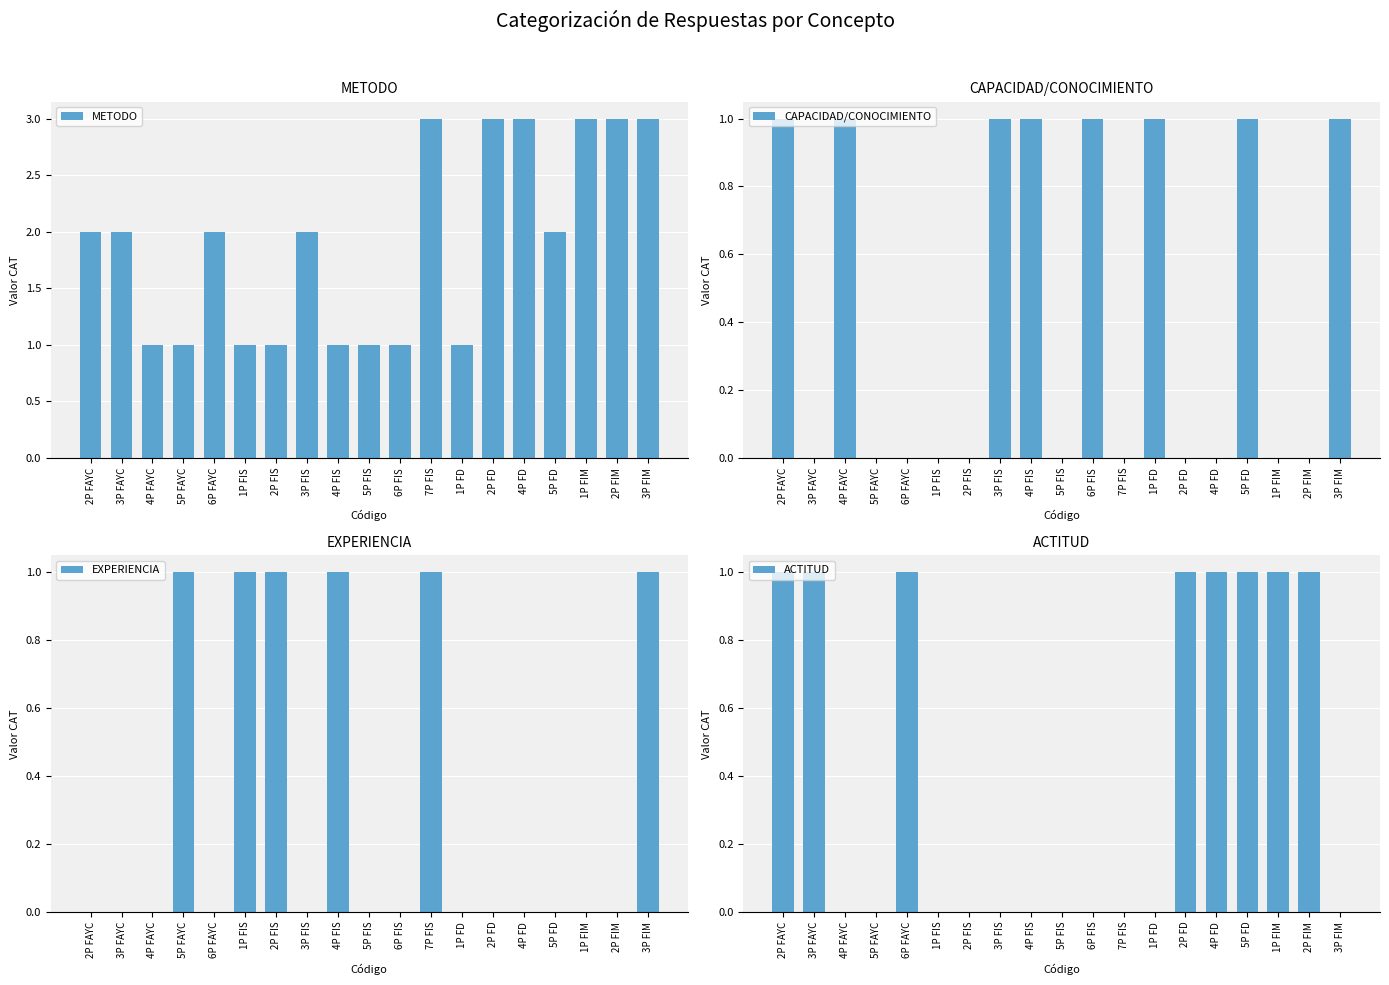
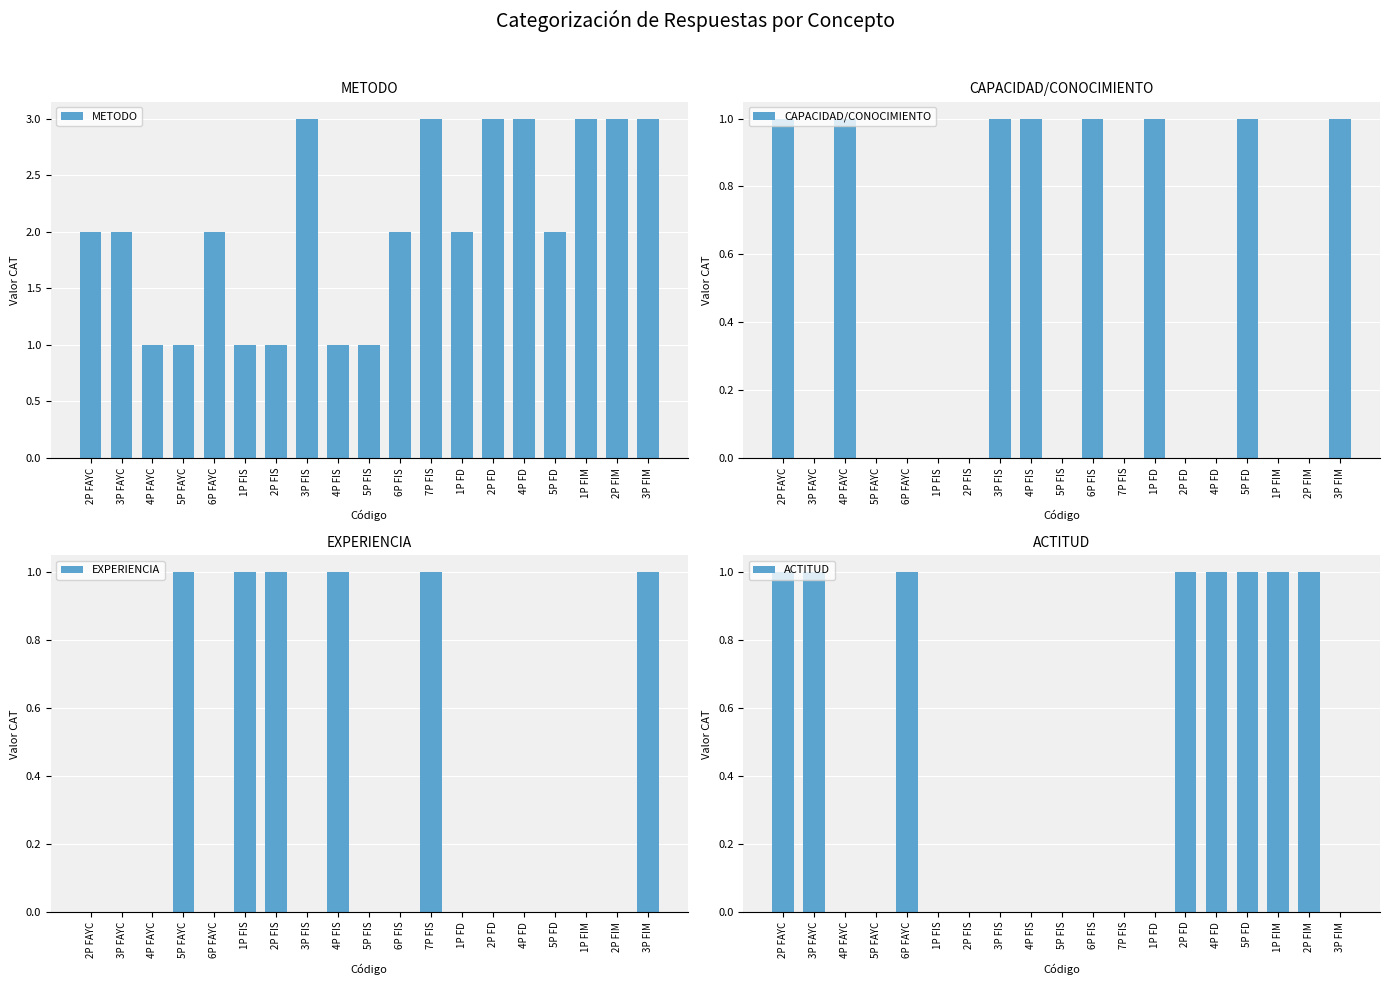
METODO, 3P FIS: 2 -> 3
METODO, 6P FIS: 1 -> 2
METODO, 1P FD: 1 -> 2
